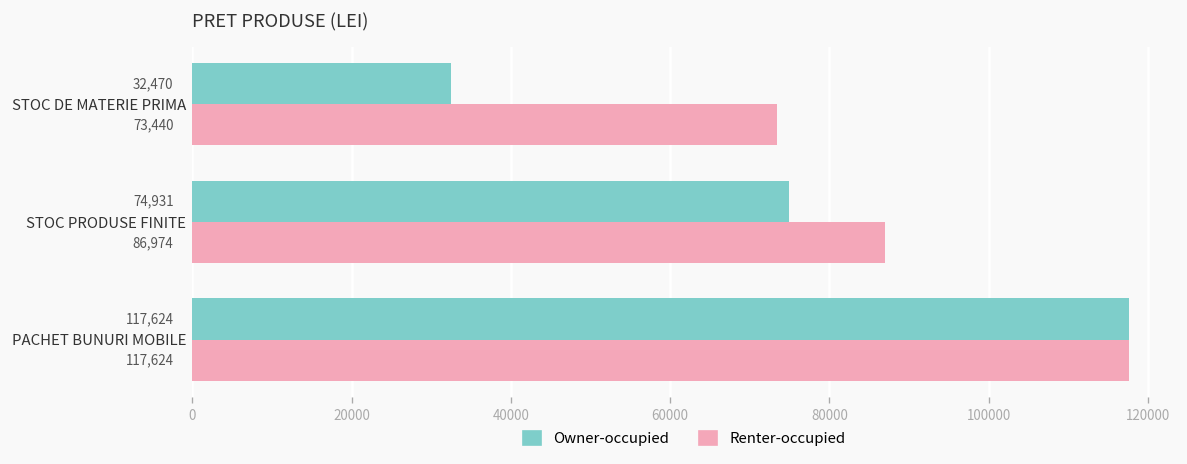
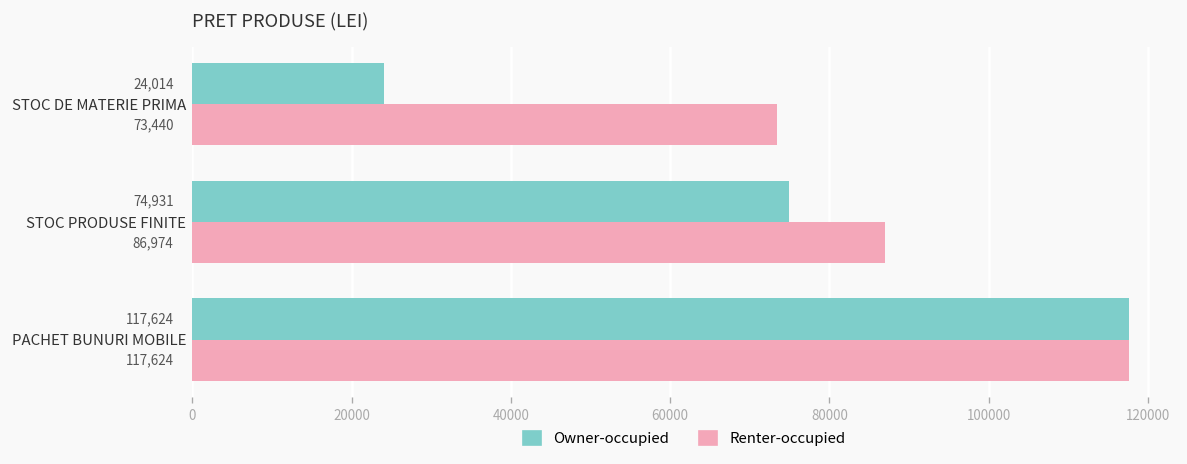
Owner-occupied, STOC DE MATERIE PRIMA: 32,470 -> 24,014
